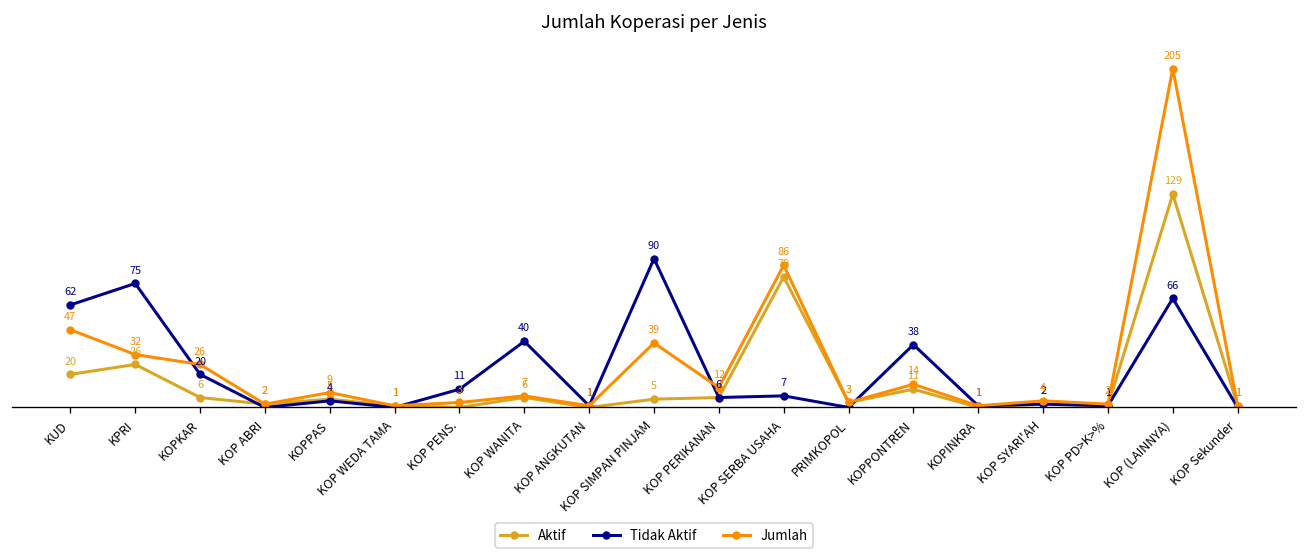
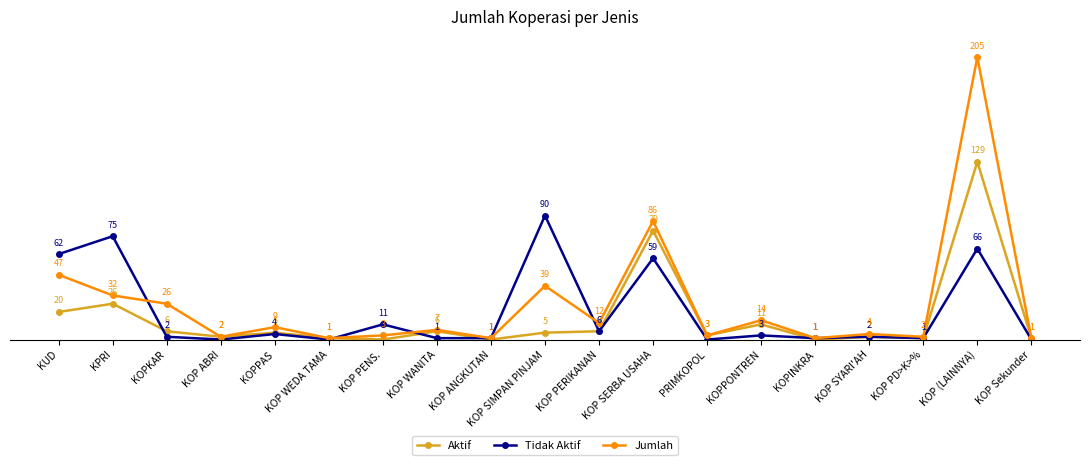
Tidak Aktif, KOPKAR: 20 -> 2
Tidak Aktif, KOP WANITA: 40 -> 1
Tidak Aktif, KOP SERBA USAHA: 7 -> 59
Tidak Aktif, KOPPONTREN: 38 -> 3
